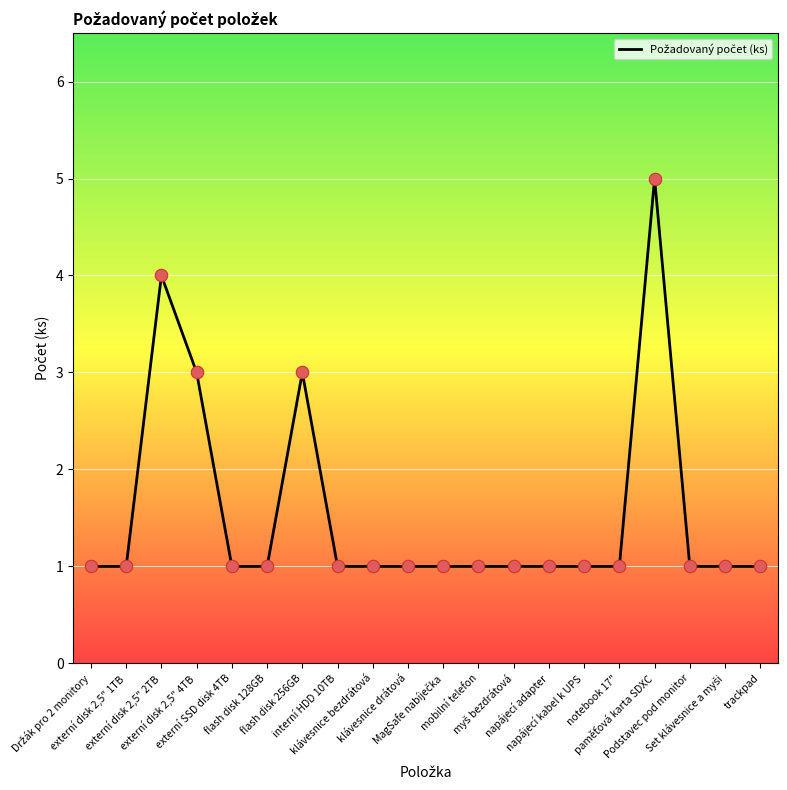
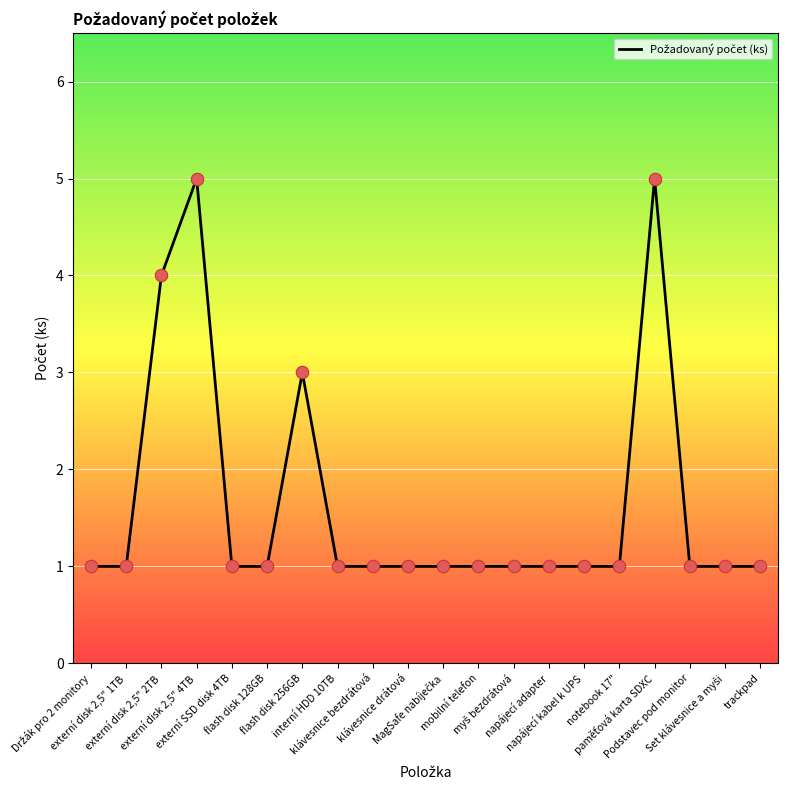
externí disk 2,5" 4TB: 3 -> 5
